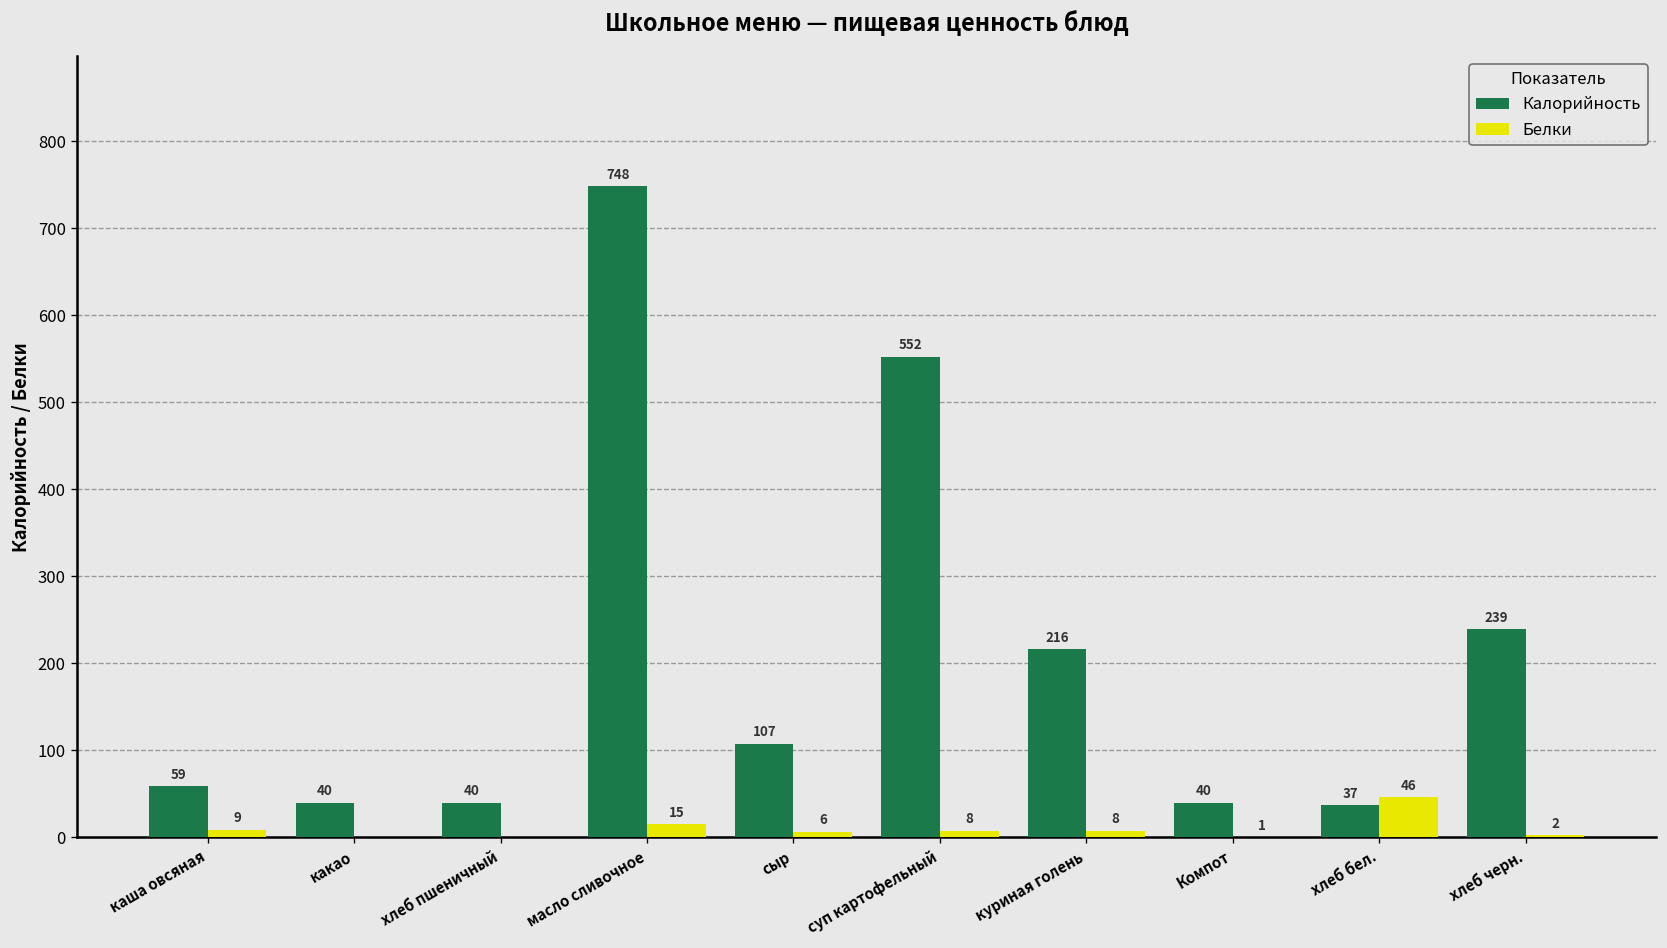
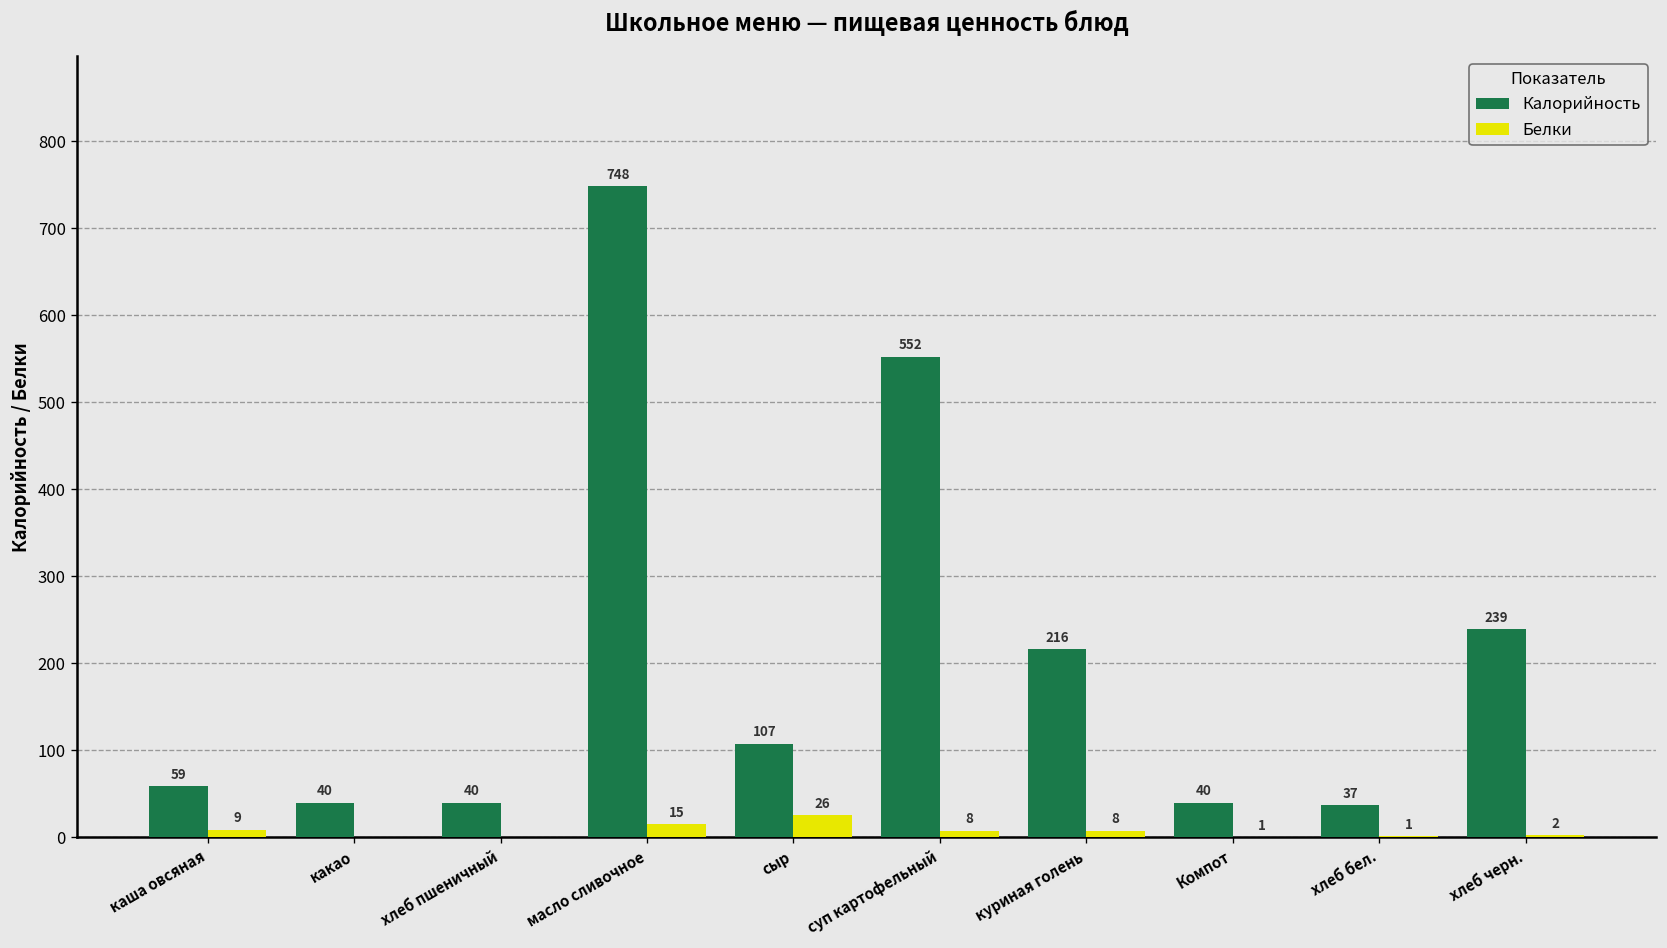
Белки, сыр: 6 -> 26
Белки, хлеб бел.: 46 -> 1
